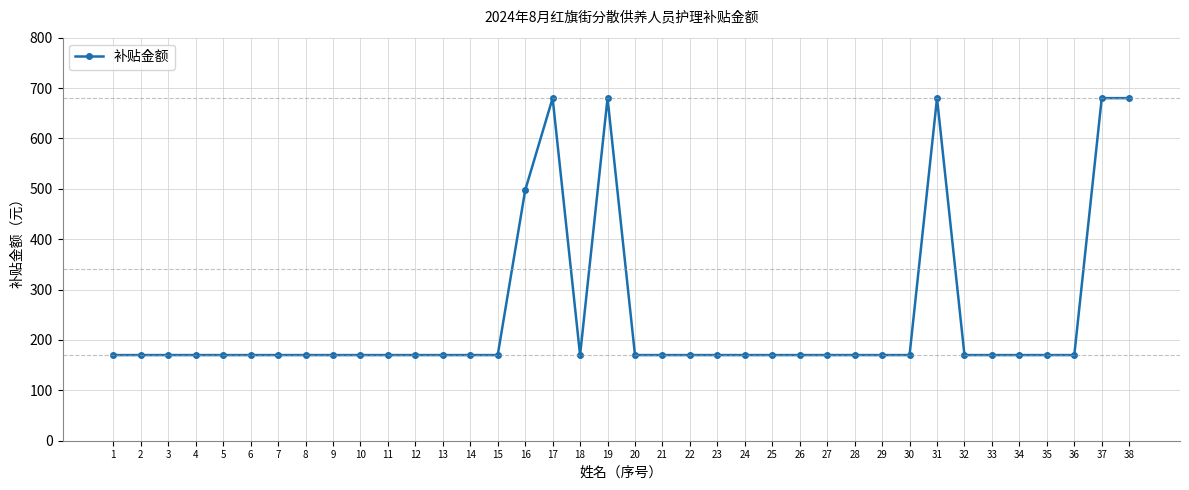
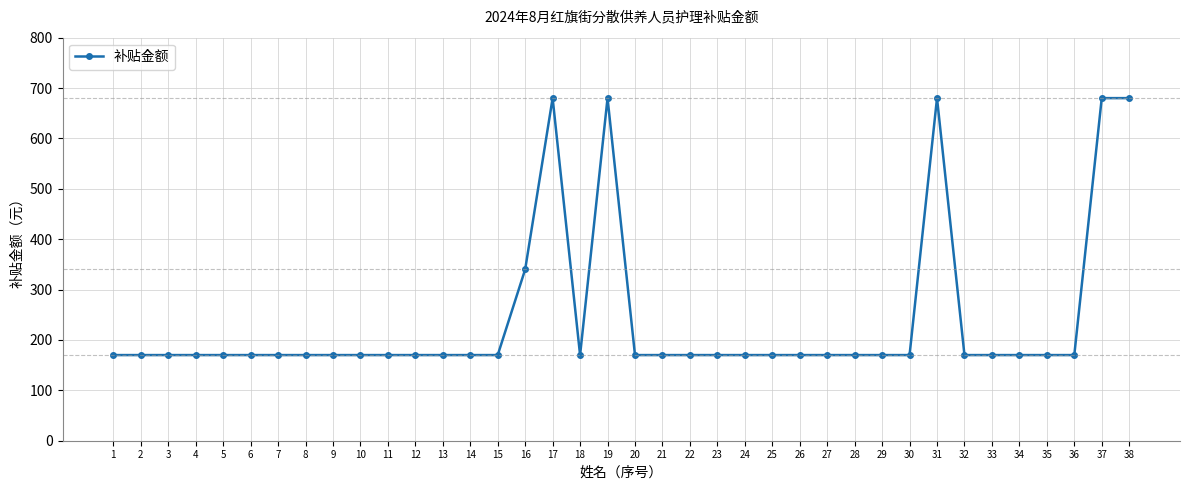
16: 500 -> 340
